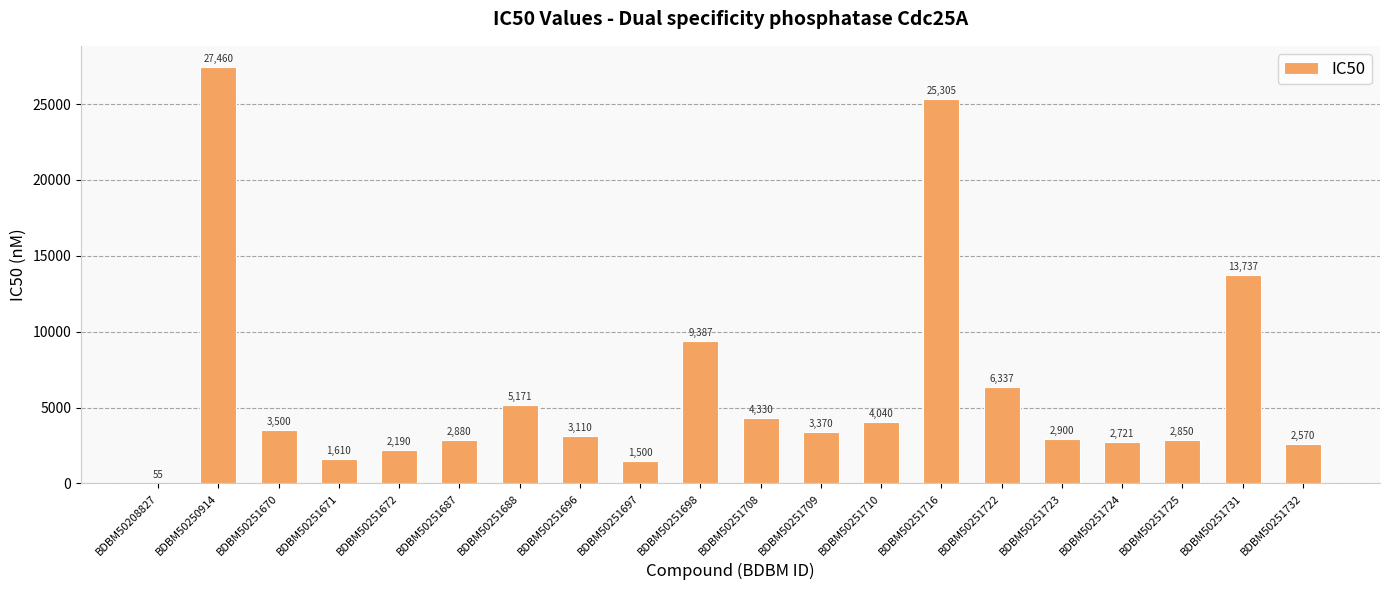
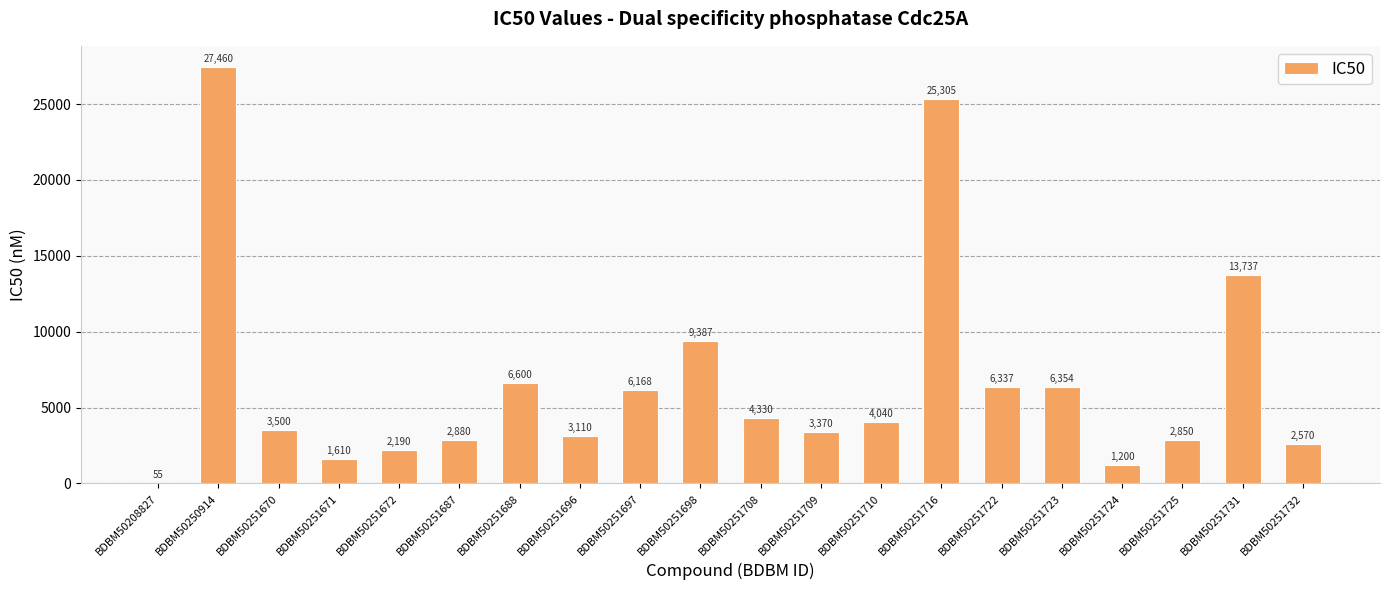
BDBM50251688: 5,171 -> 6,600
BDBM50251697: 1,500 -> 6,168
BDBM50251723: 2,900 -> 6,354
BDBM50251724: 2,721 -> 1,200
